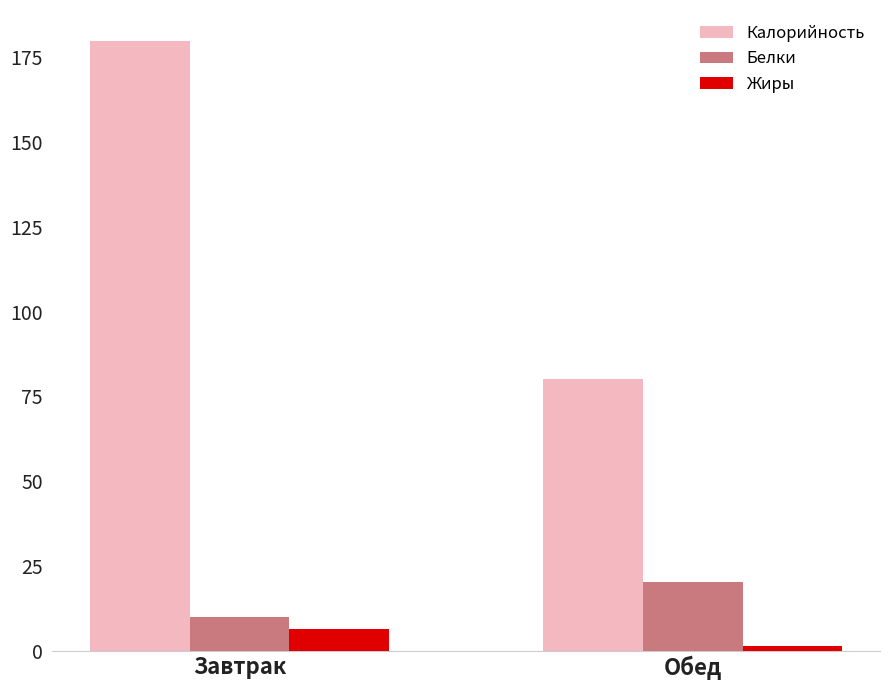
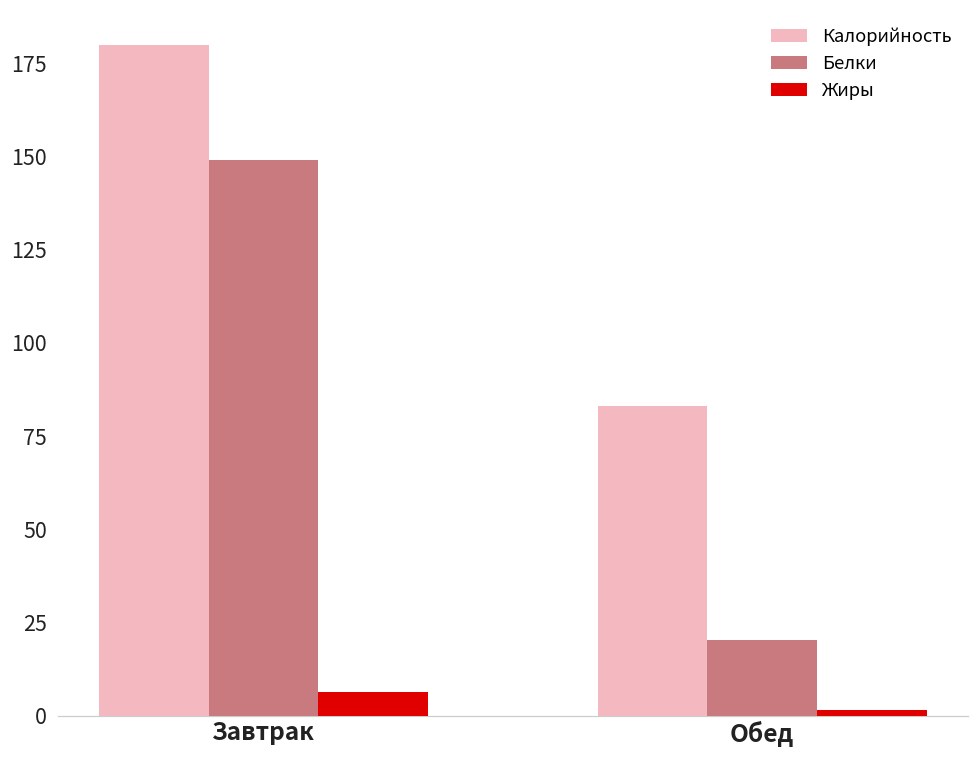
Белки, Завтрак: 10 -> 149
Калорийность, Обед: 80 -> 83
